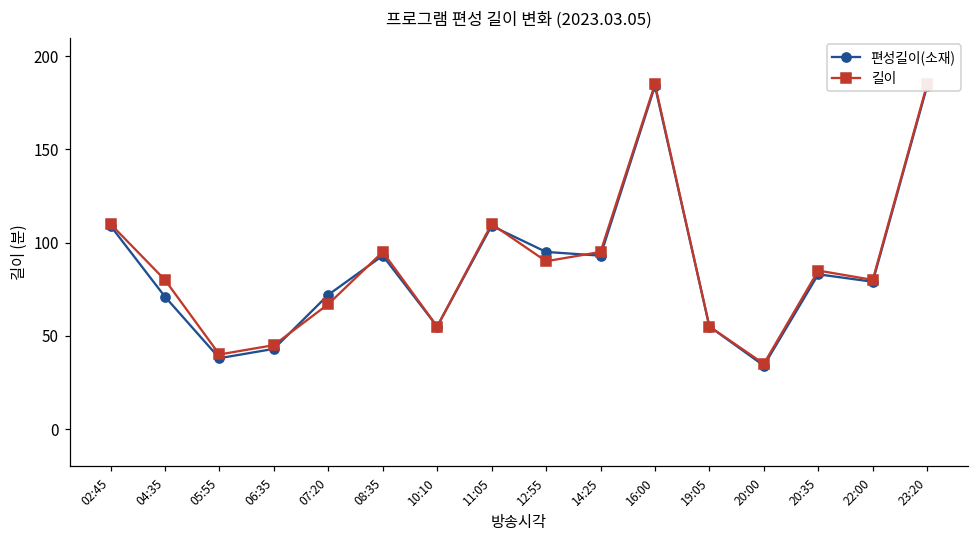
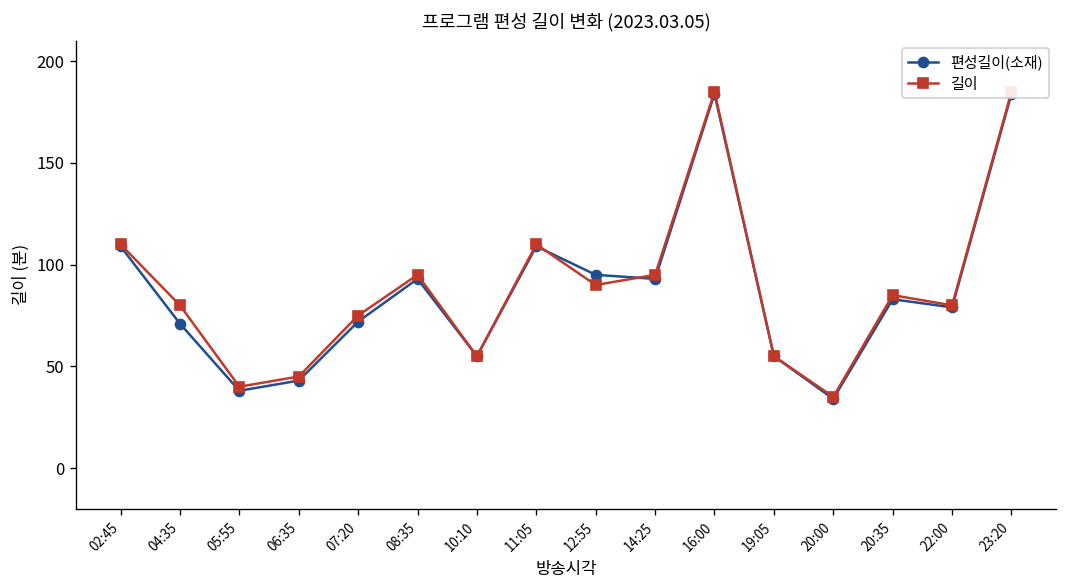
길이, 07:20: 67 -> 75
